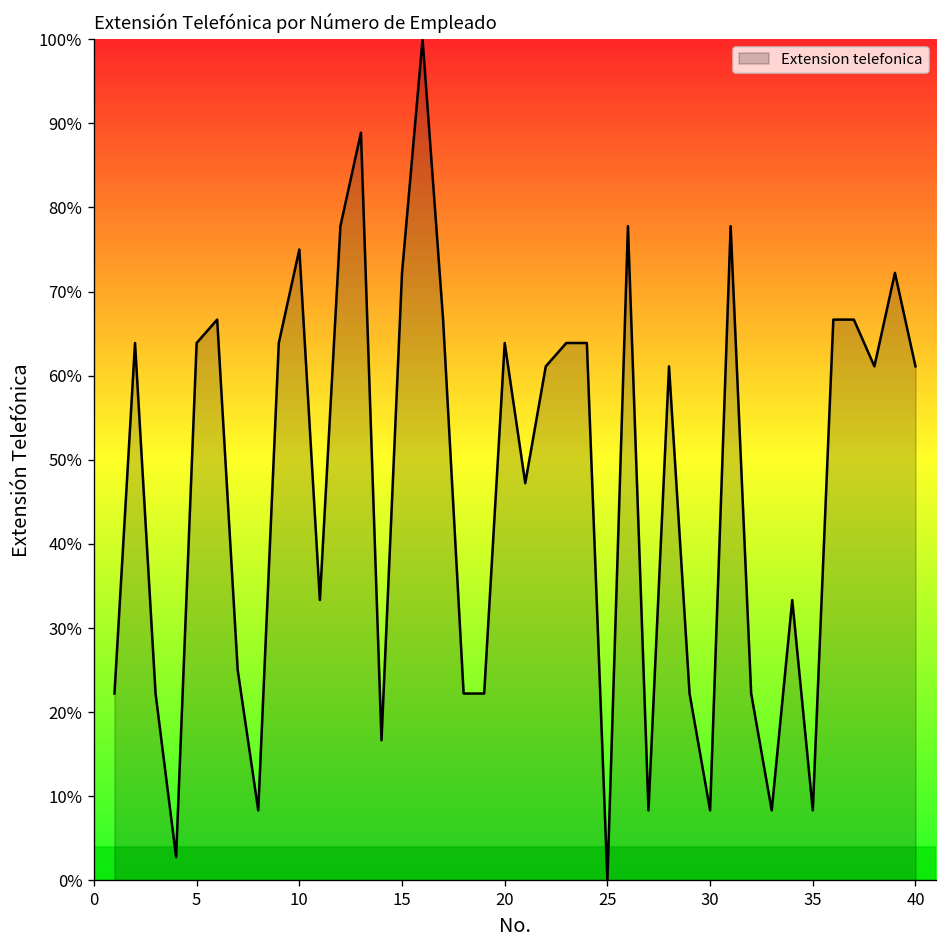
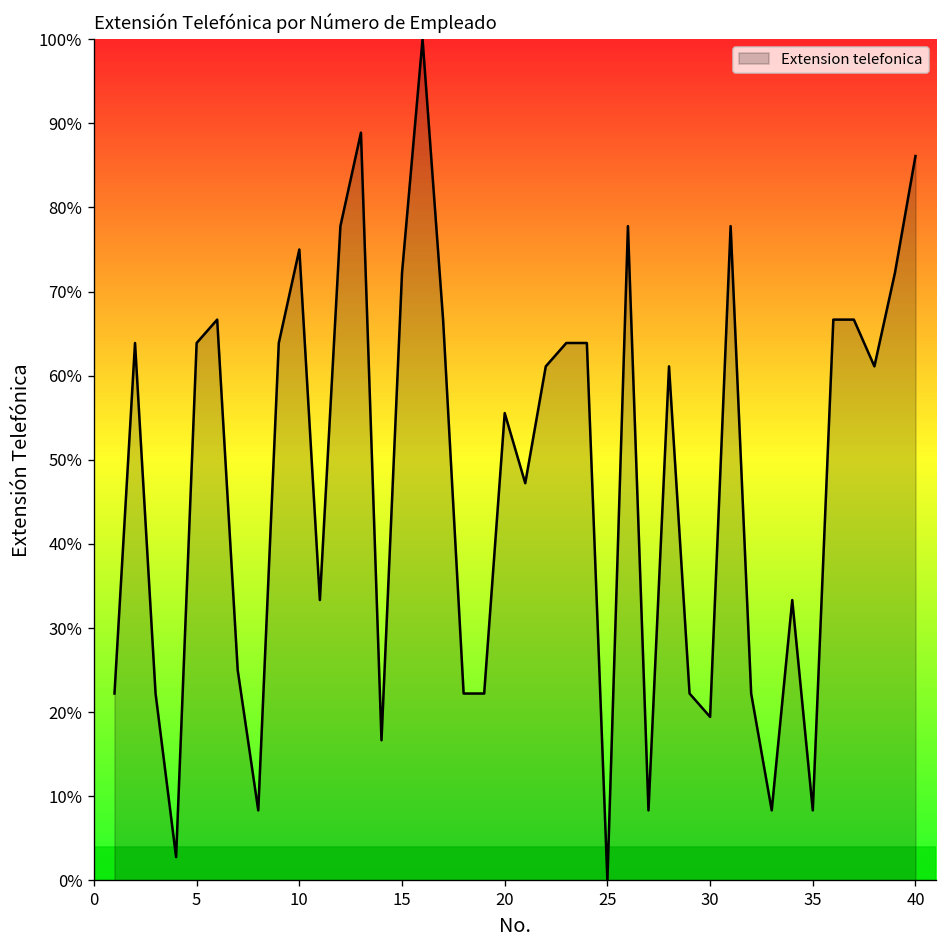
20: 64% -> 56%
30: 8% -> 19%
40: 61% -> 86%
